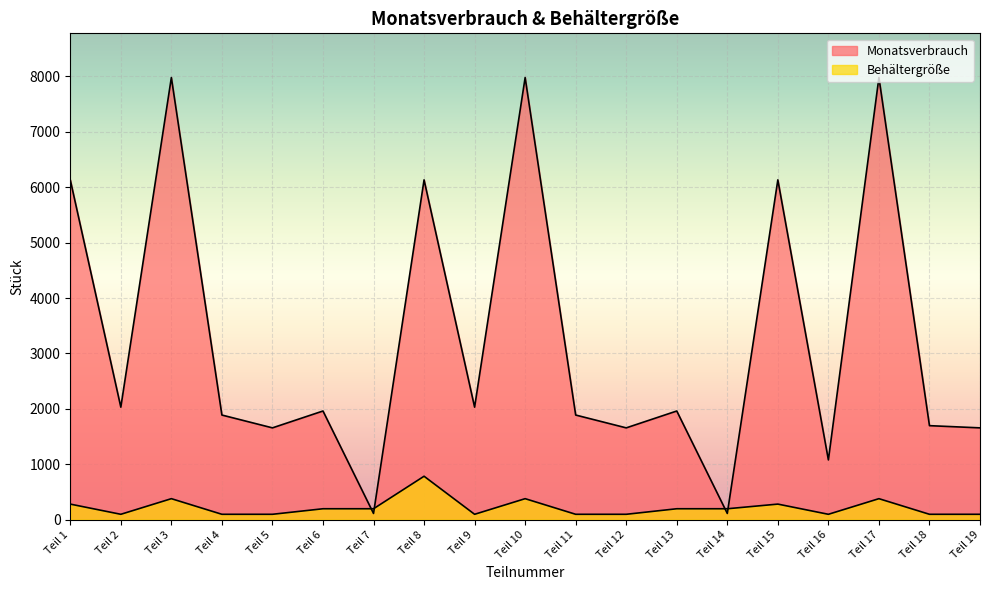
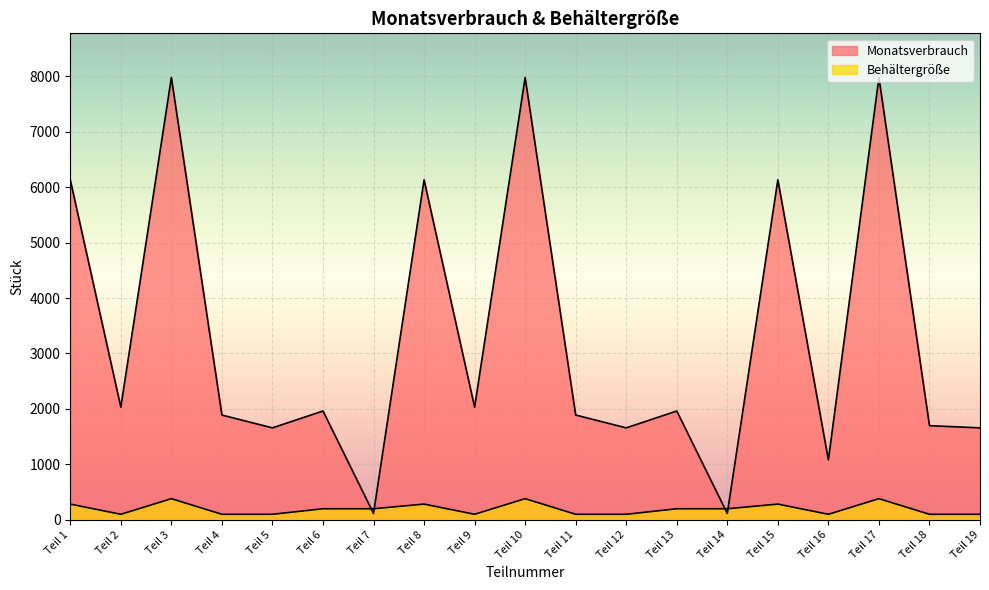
Behältergröße, Teil 8: 800 -> 300
